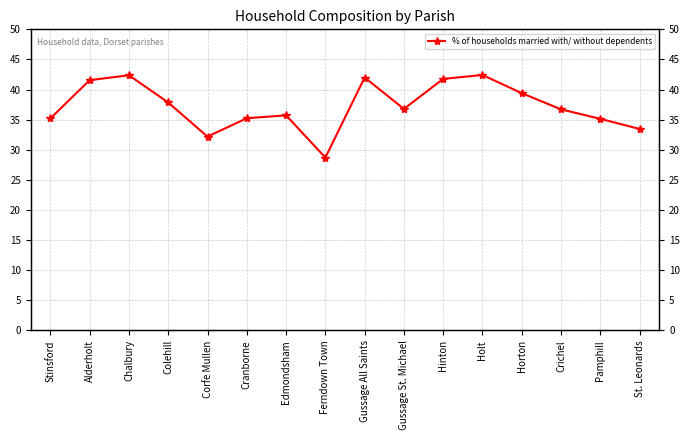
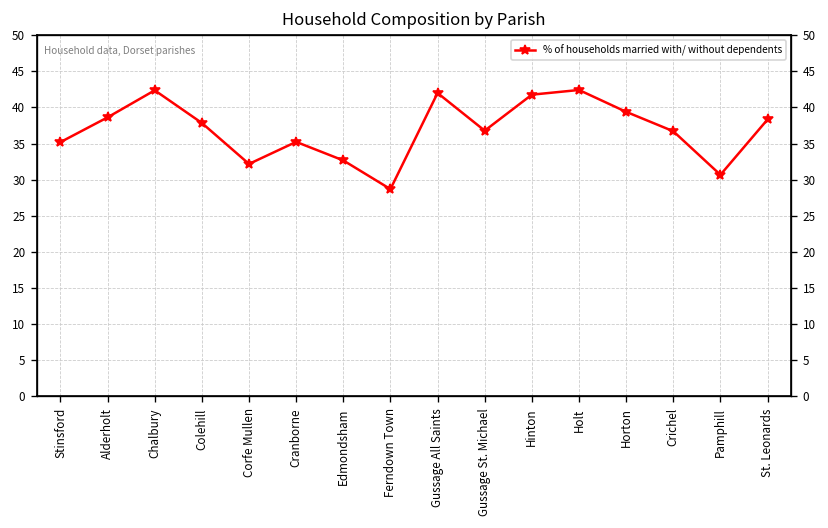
Alderholt: 42 -> 39
Edmondsham: 36 -> 33
Pamphill: 35 -> 31
St. Leonards: 33 -> 38
